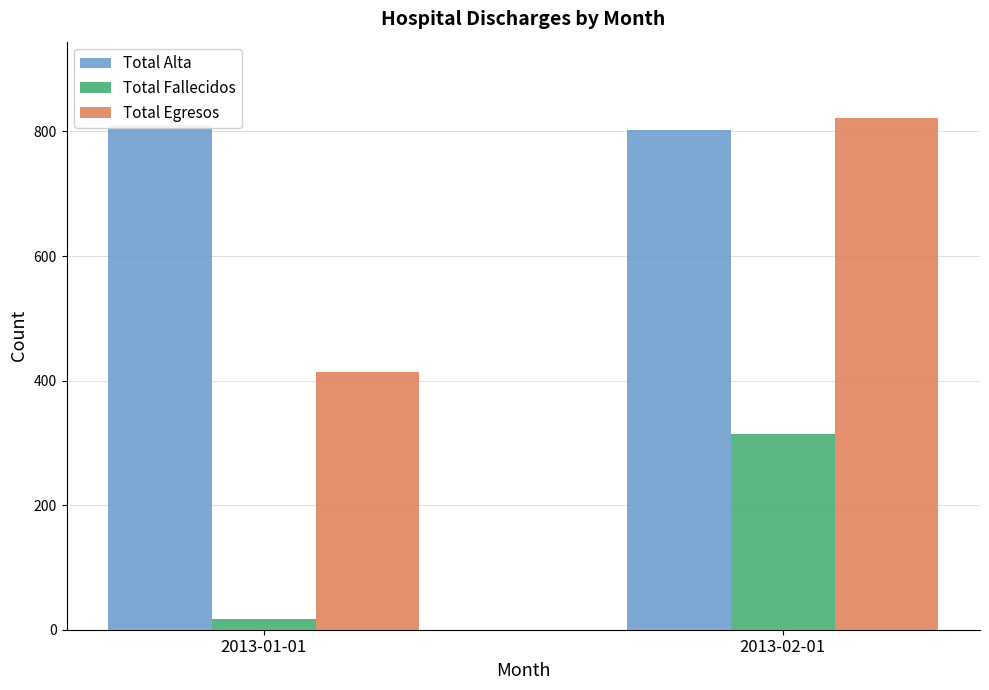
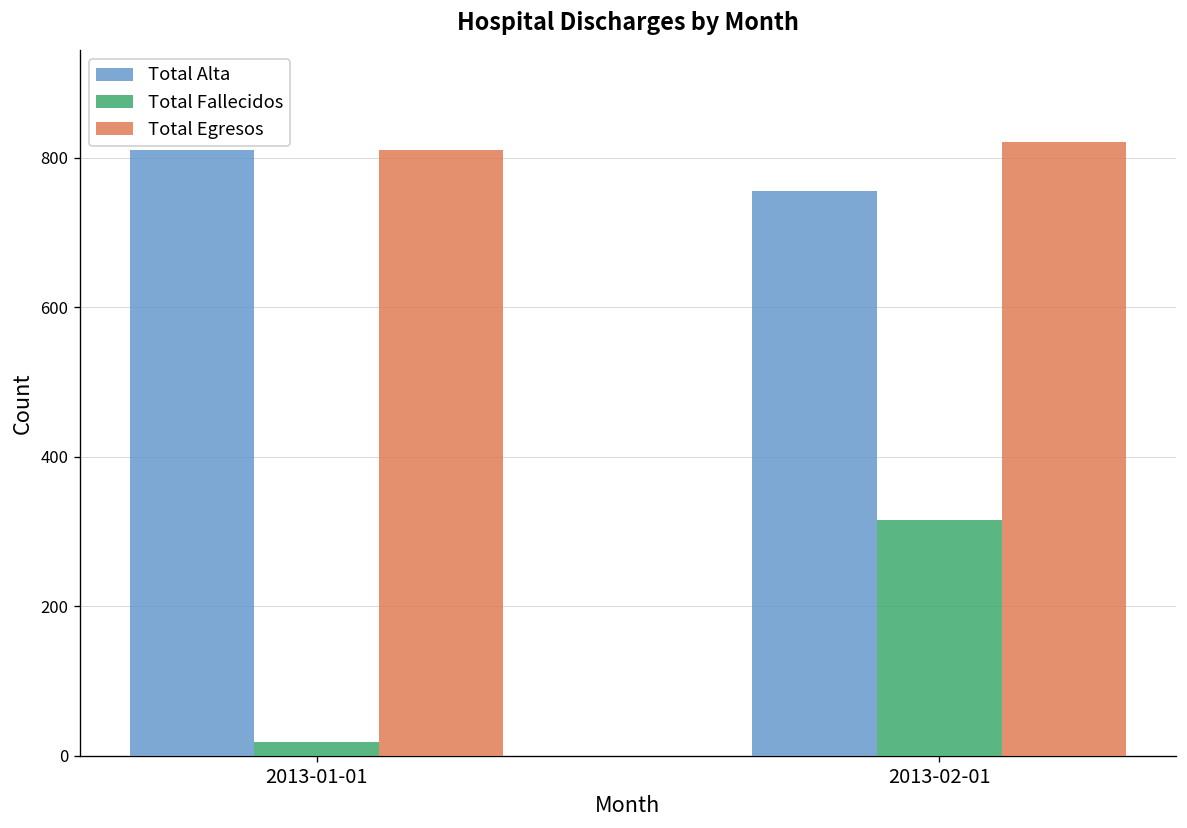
Total Egresos, 2013-01-01: 410 -> 810
Total Alta, 2013-02-01: 800 -> 760
